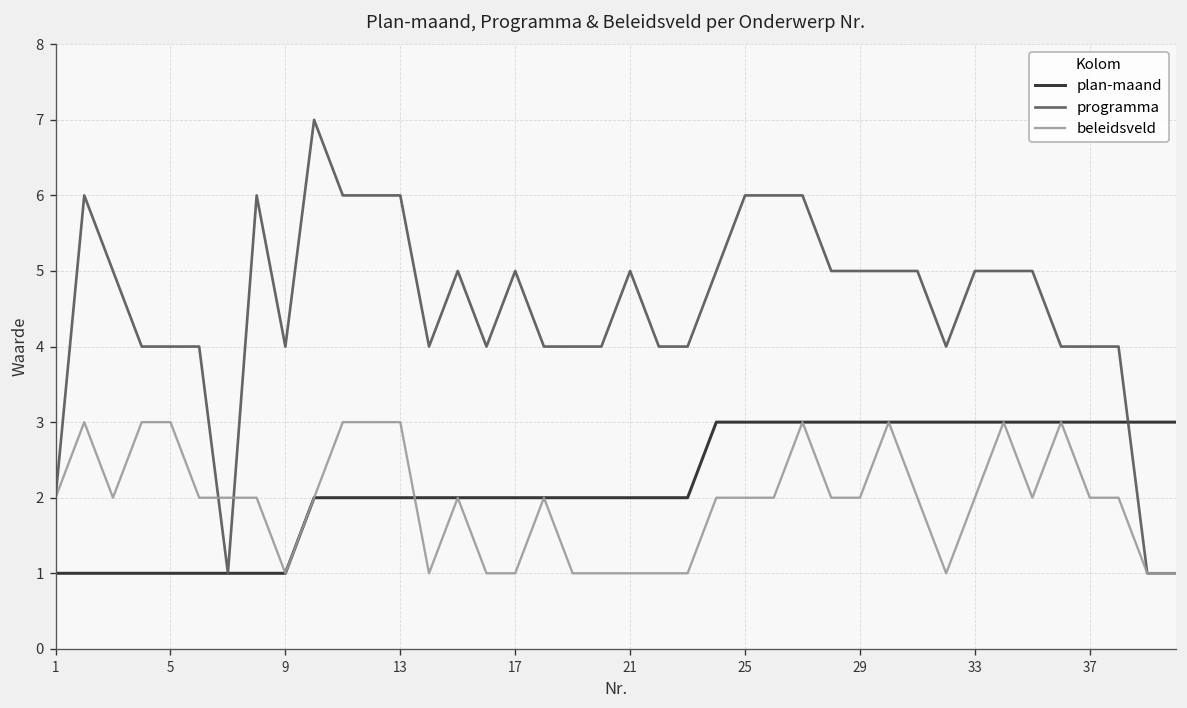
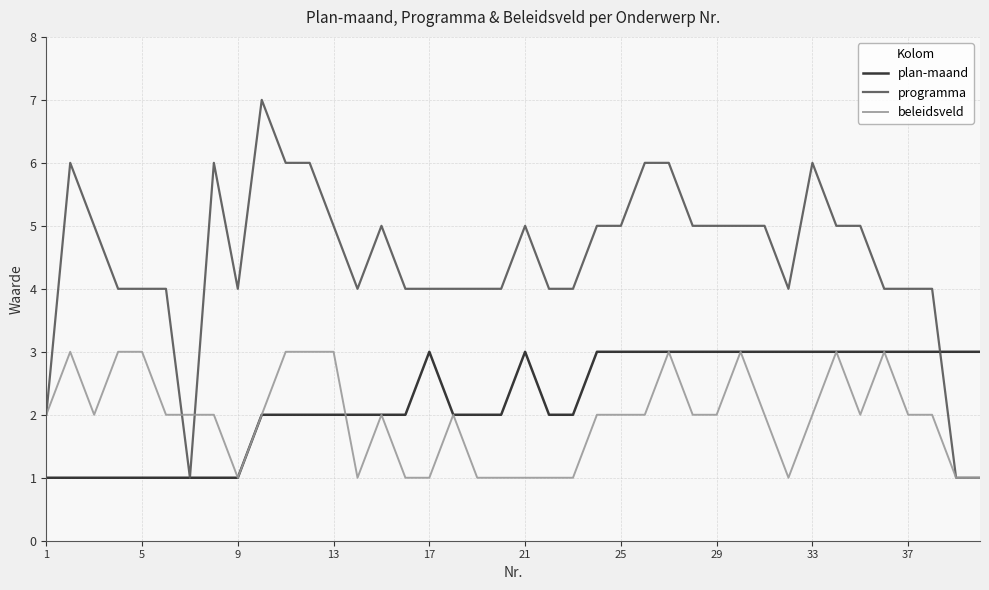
programma, 13: 6 -> 5
plan-maand, 17: 2 -> 3
programma, 17: 5 -> 4
plan-maand, 21: 2 -> 3
programma, 25: 6 -> 5
programma, 33: 5 -> 6
